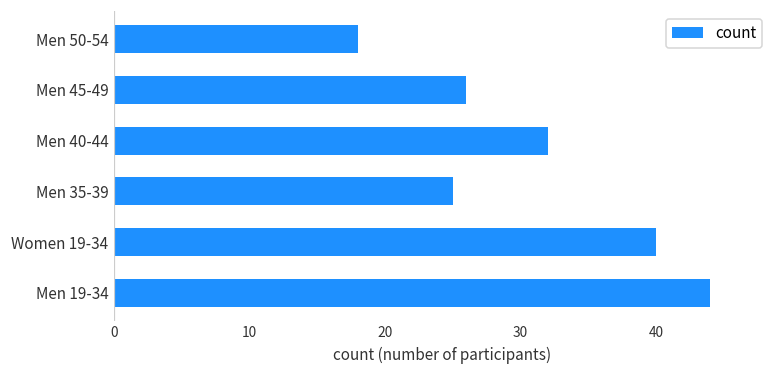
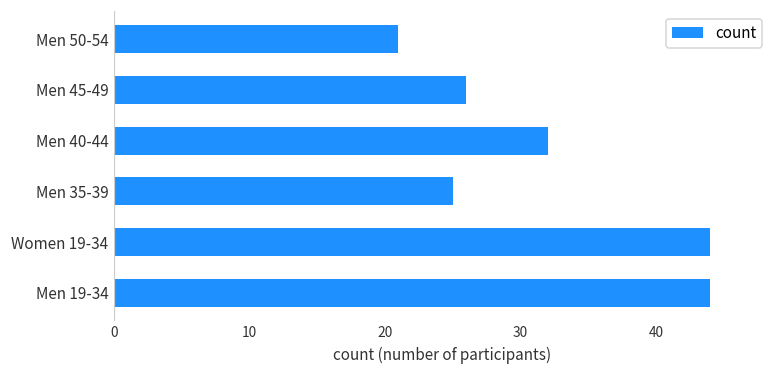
Men 50-54: 18 -> 21
Women 19-34: 40 -> 44
